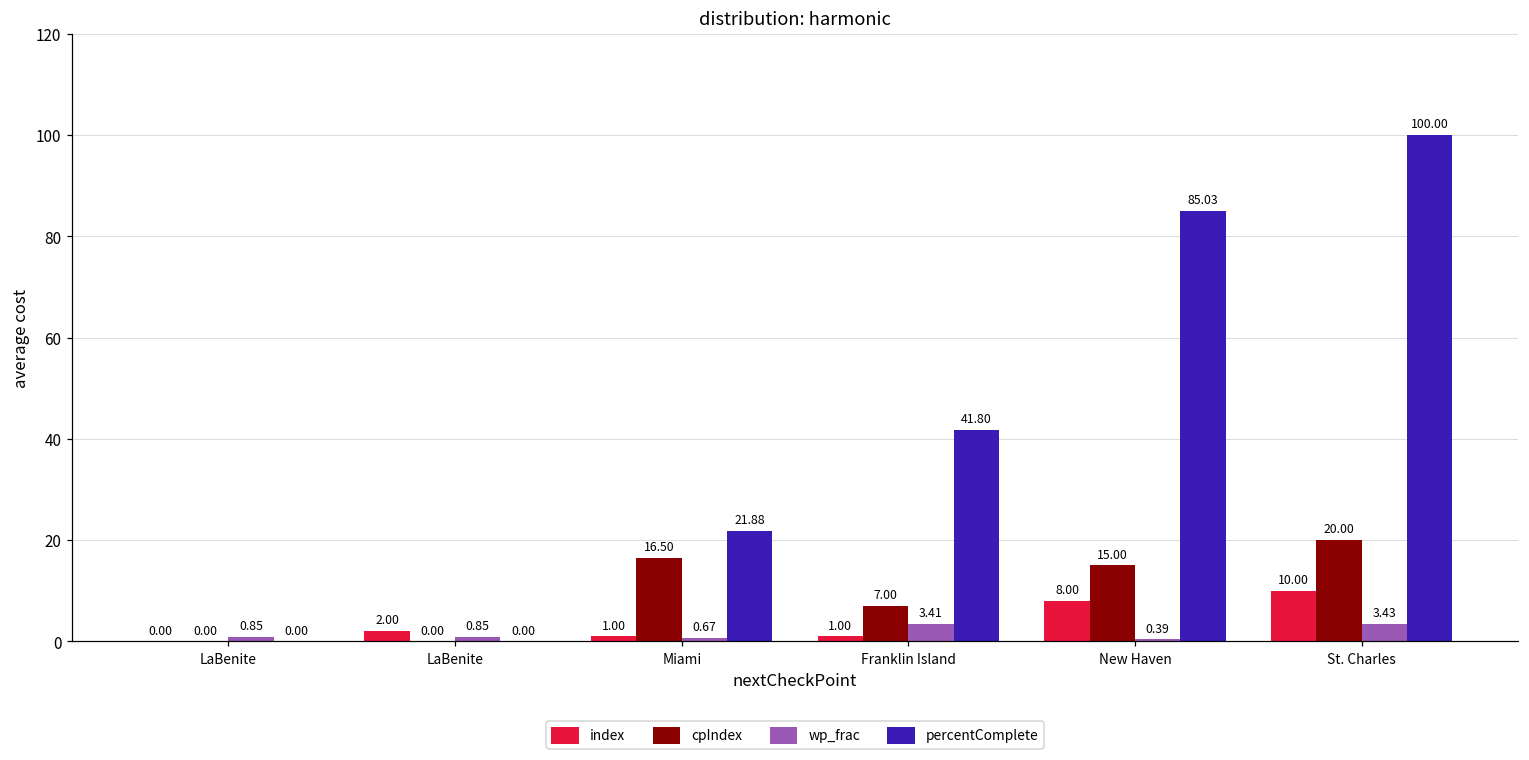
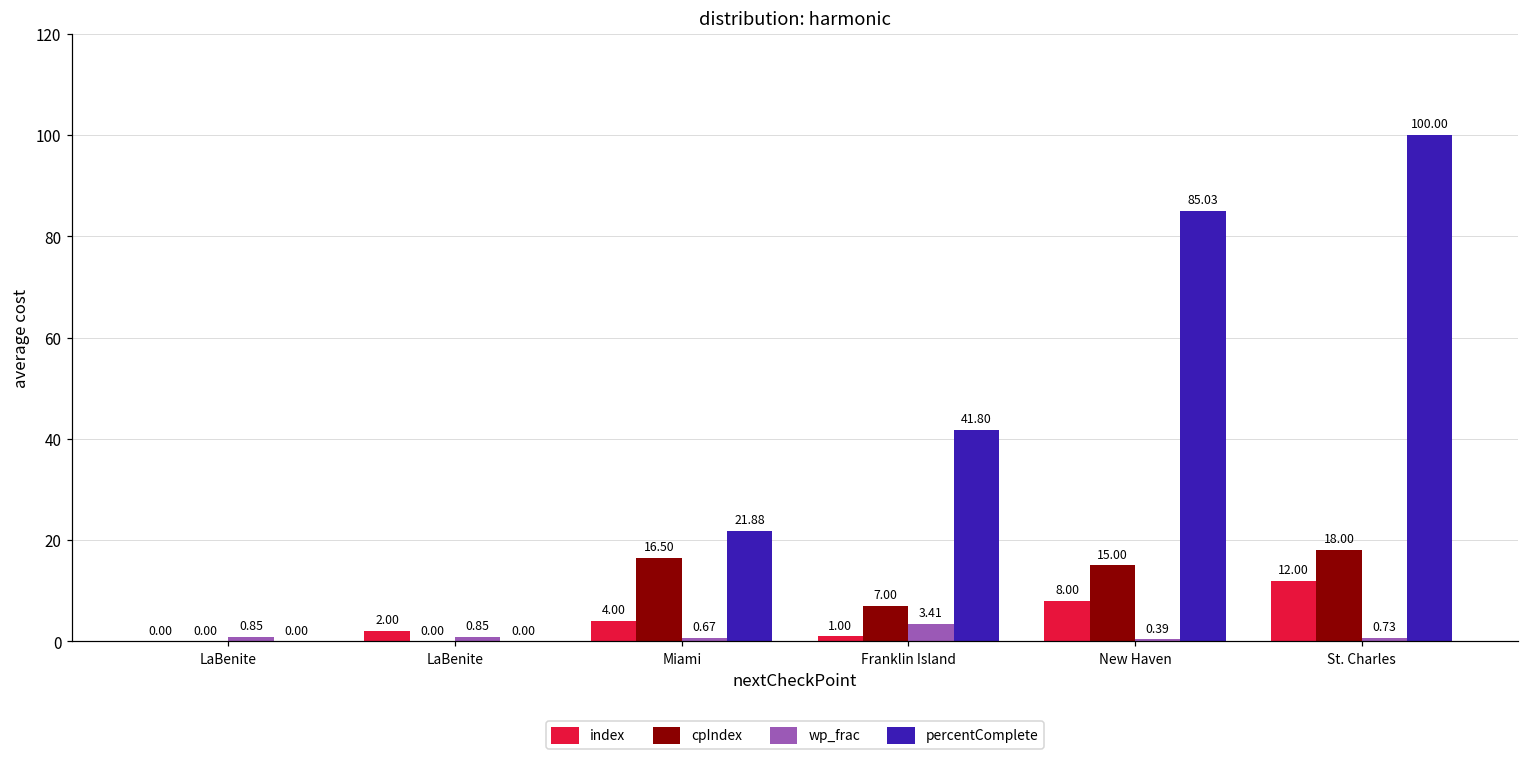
index, Miami: 1.00 -> 4.00
index, St. Charles: 10.00 -> 12.00
cpIndex, St. Charles: 20.00 -> 18.00
wp_frac, St. Charles: 3.43 -> 0.73
